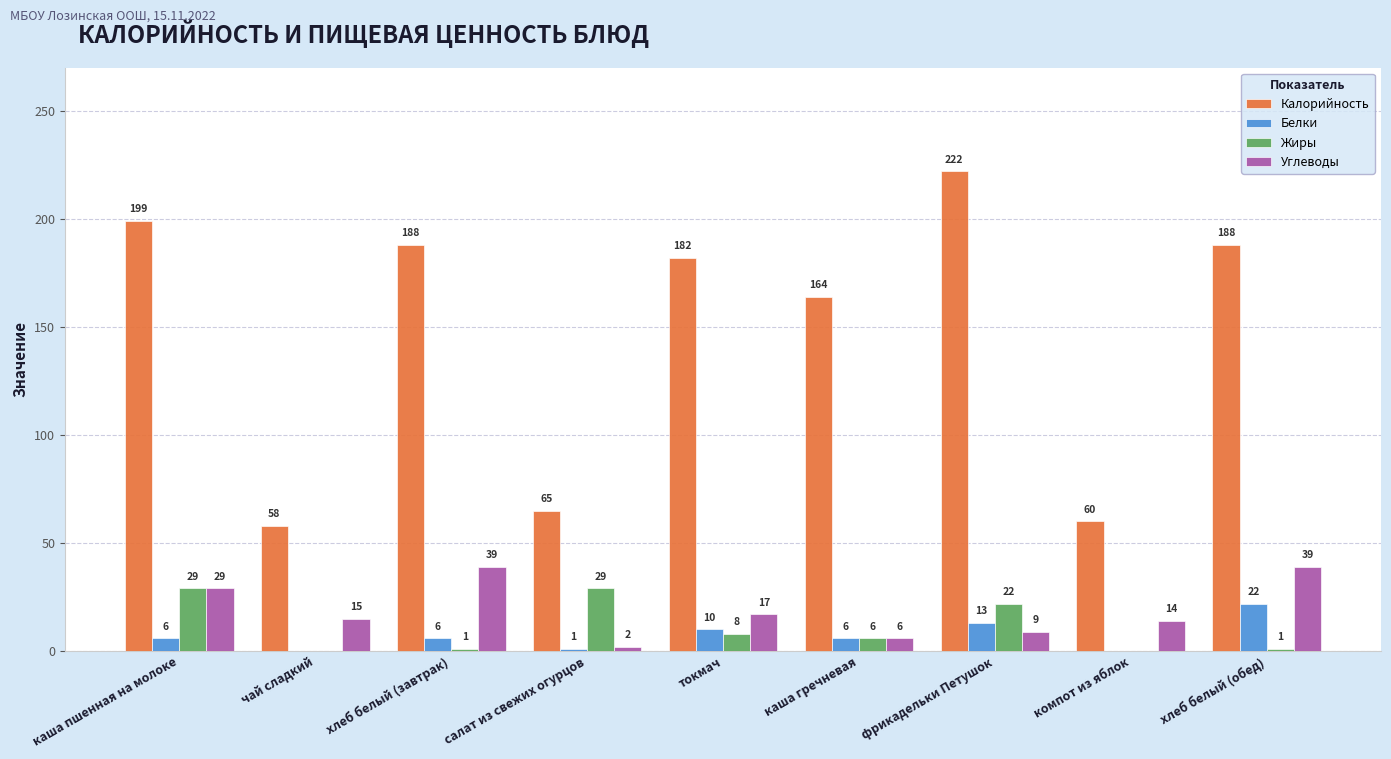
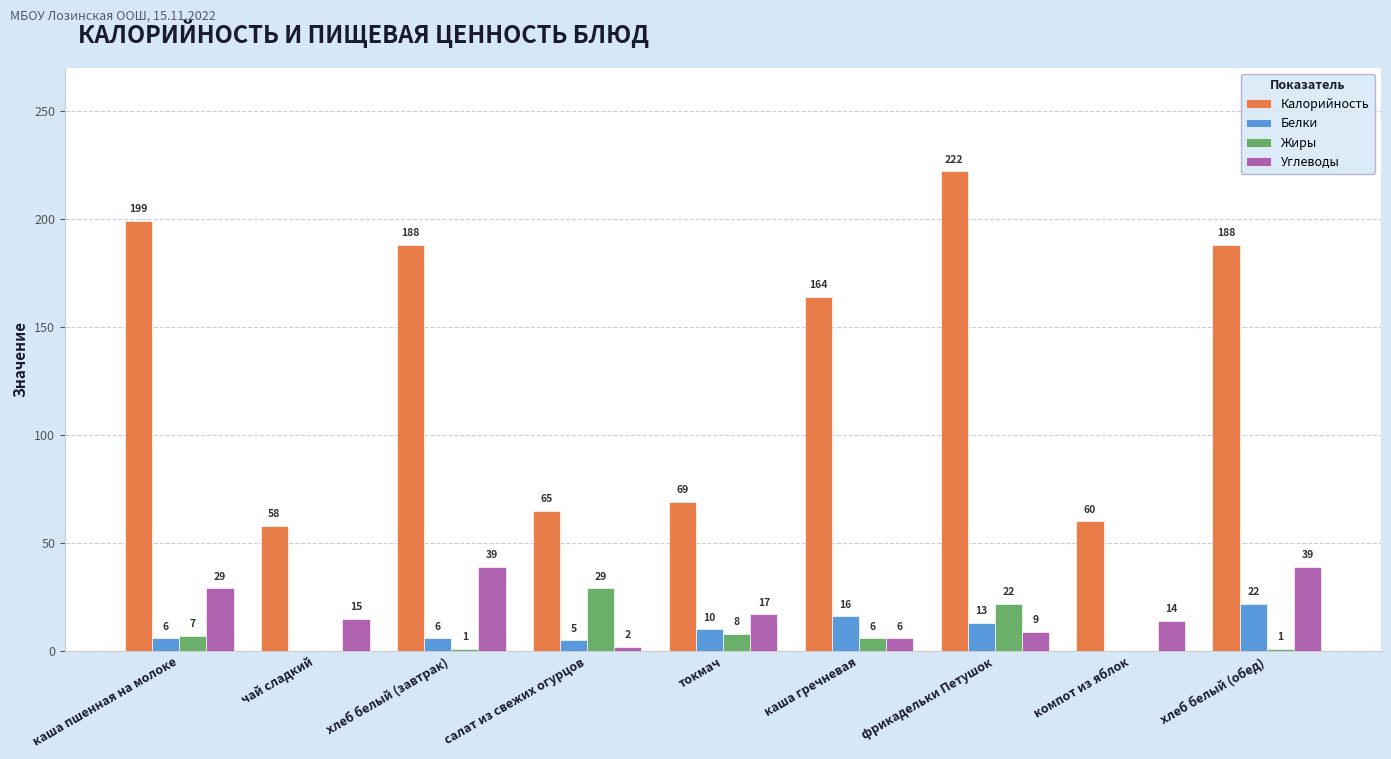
Жиры, каша пшенная на молоке: 29 -> 7
Белки, салат из свежих огурцов: 1 -> 5
Калорийность, токмач: 182 -> 69
Белки, каша гречневая: 6 -> 16
